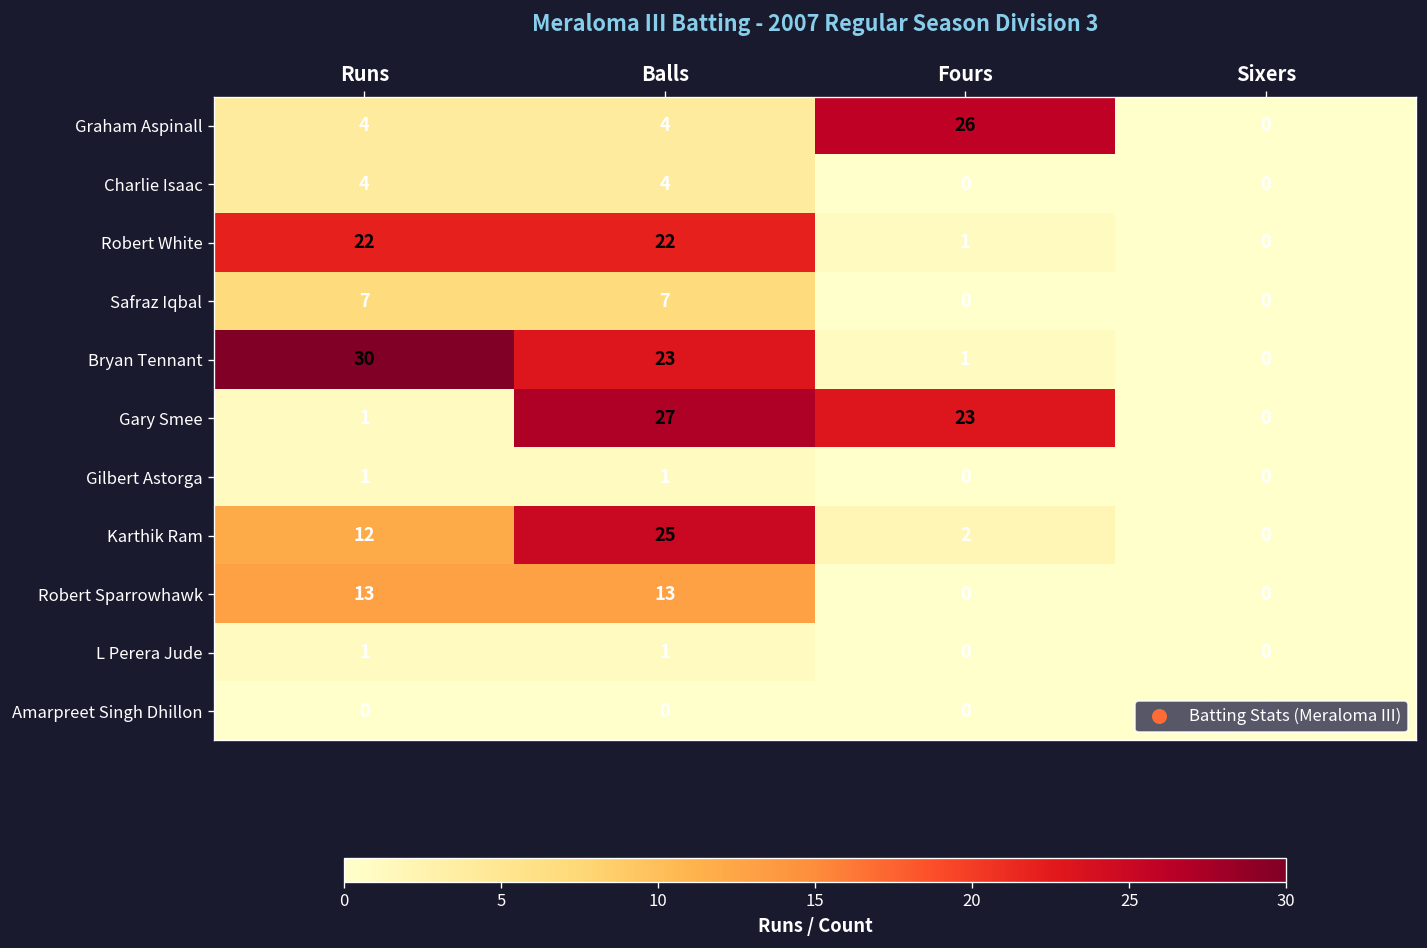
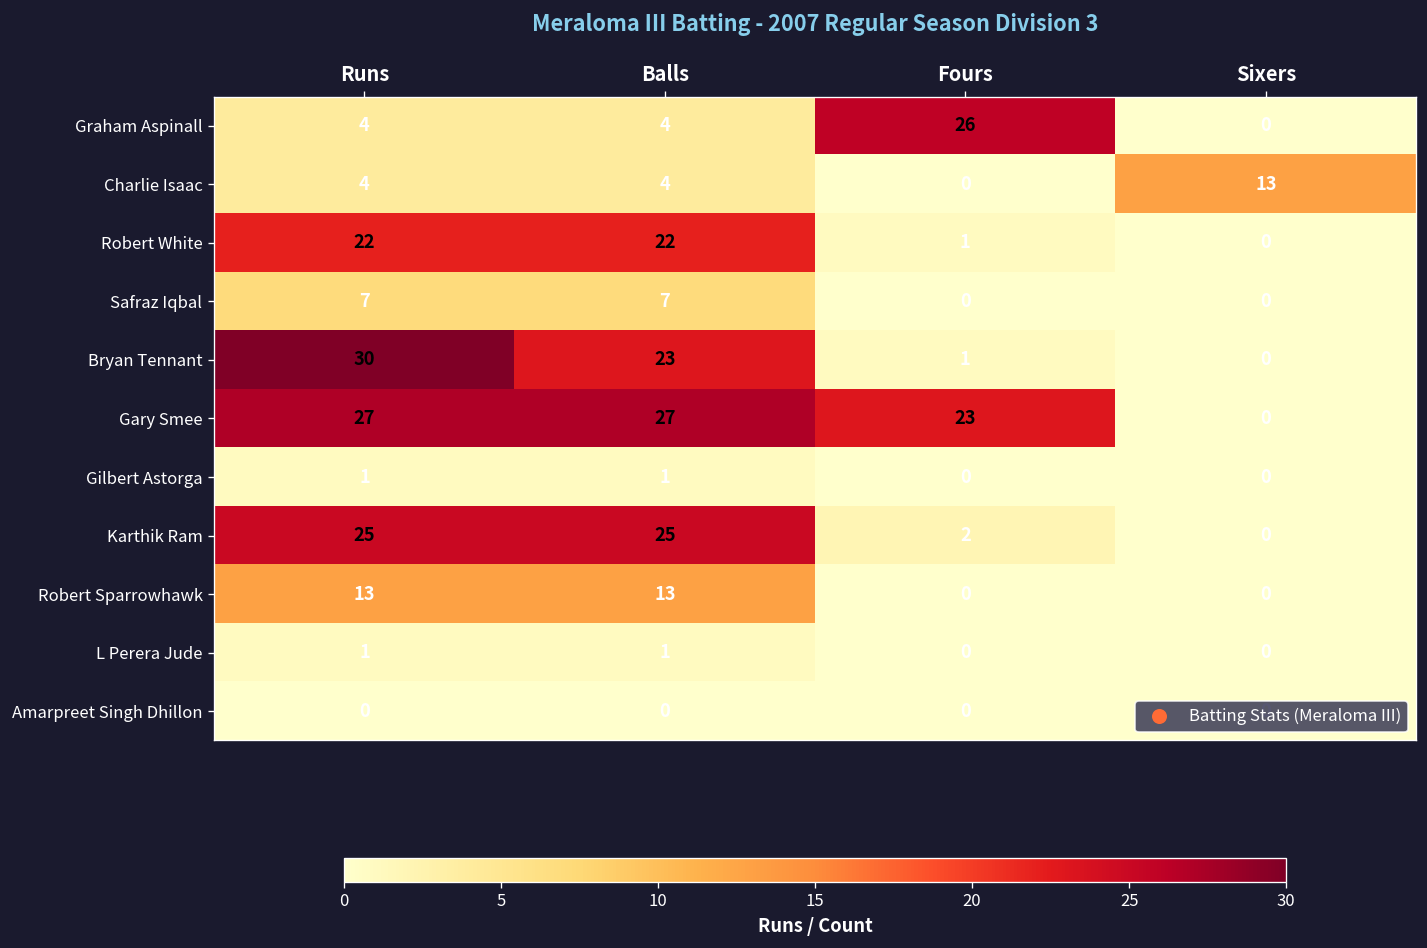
Charlie Isaac, Sixers: 0 -> 13
Gary Smee, Runs: 1 -> 27
Karthik Ram, Runs: 12 -> 25
